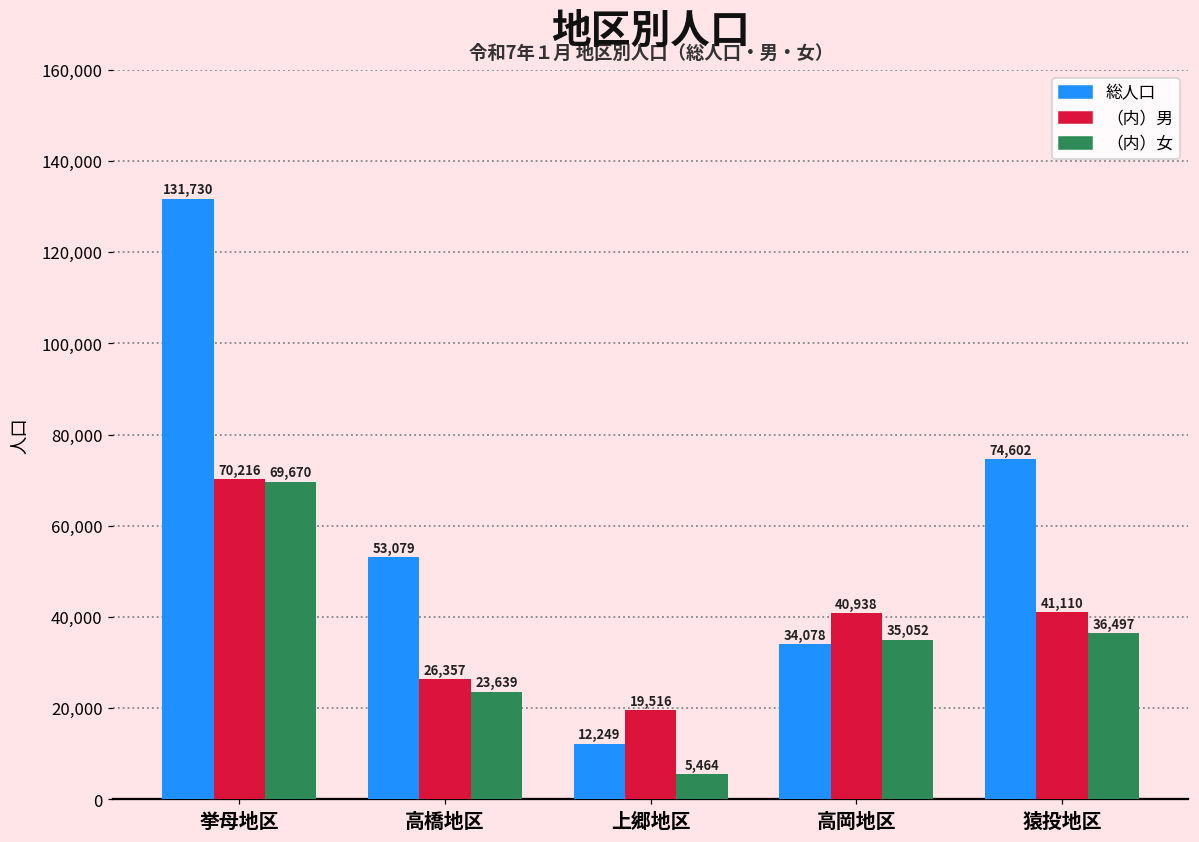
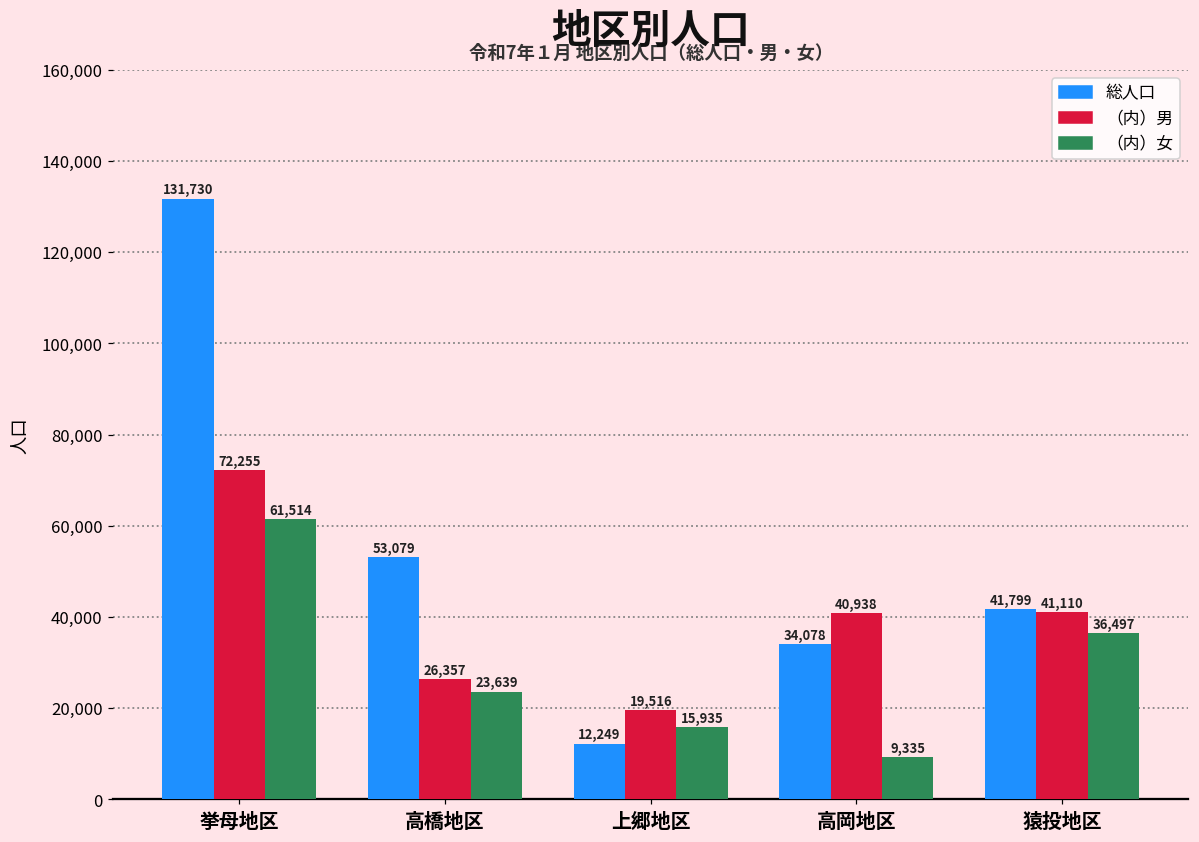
（内）男, 挙母地区: 70,216 -> 72,255
（内）女, 挙母地区: 69,670 -> 61,514
（内）女, 上郷地区: 5,464 -> 15,935
（内）女, 高岡地区: 35,052 -> 9,335
総人口, 猿投地区: 74,602 -> 41,799
